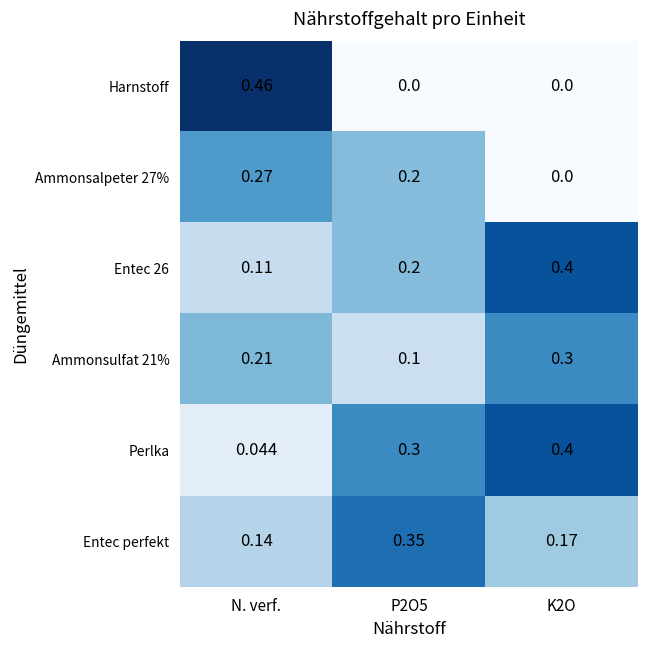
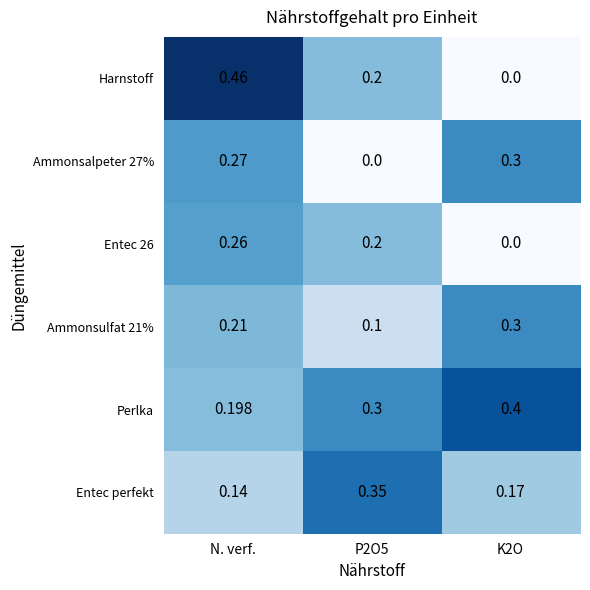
Harnstoff, P2O5: 0.0 -> 0.2
Ammonsalpeter 27%, P2O5: 0.2 -> 0.0
Ammonsalpeter 27%, K2O: 0.0 -> 0.3
Entec 26, N. verf.: 0.11 -> 0.26
Entec 26, K2O: 0.4 -> 0.0
Perlka, N. verf.: 0.044 -> 0.198
